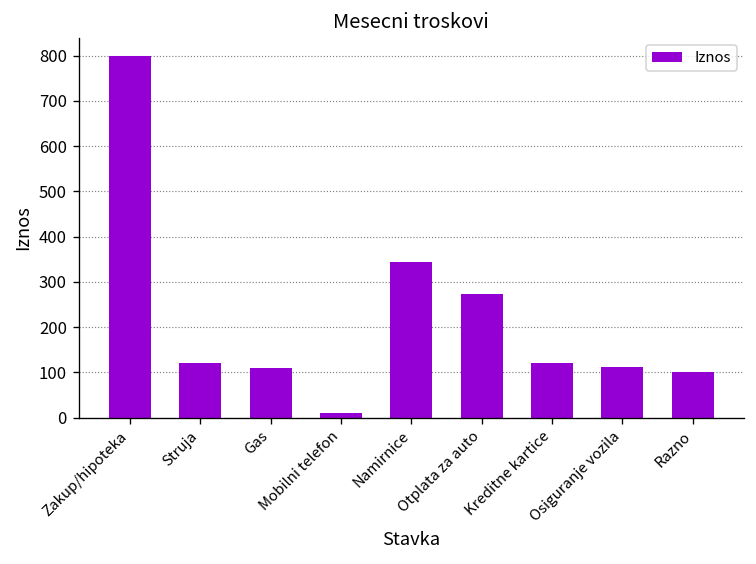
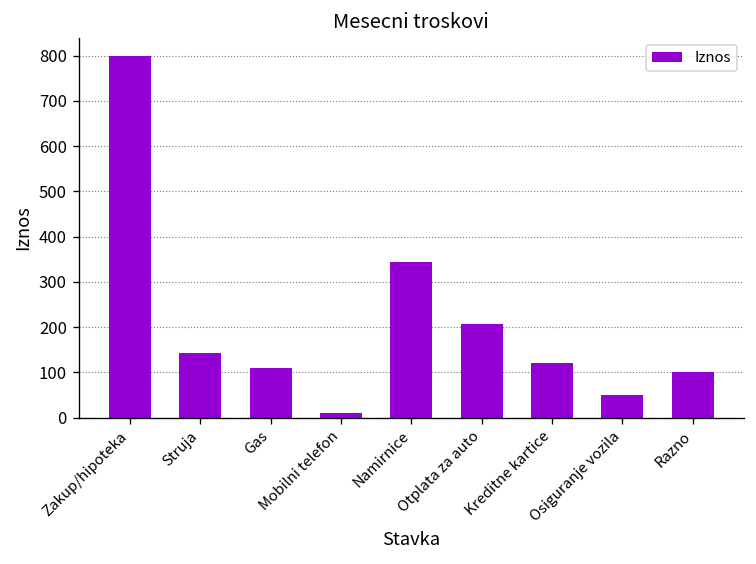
Struja: 120 -> 140
Otplata za auto: 270 -> 210
Osiguranje vozila: 110 -> 50
